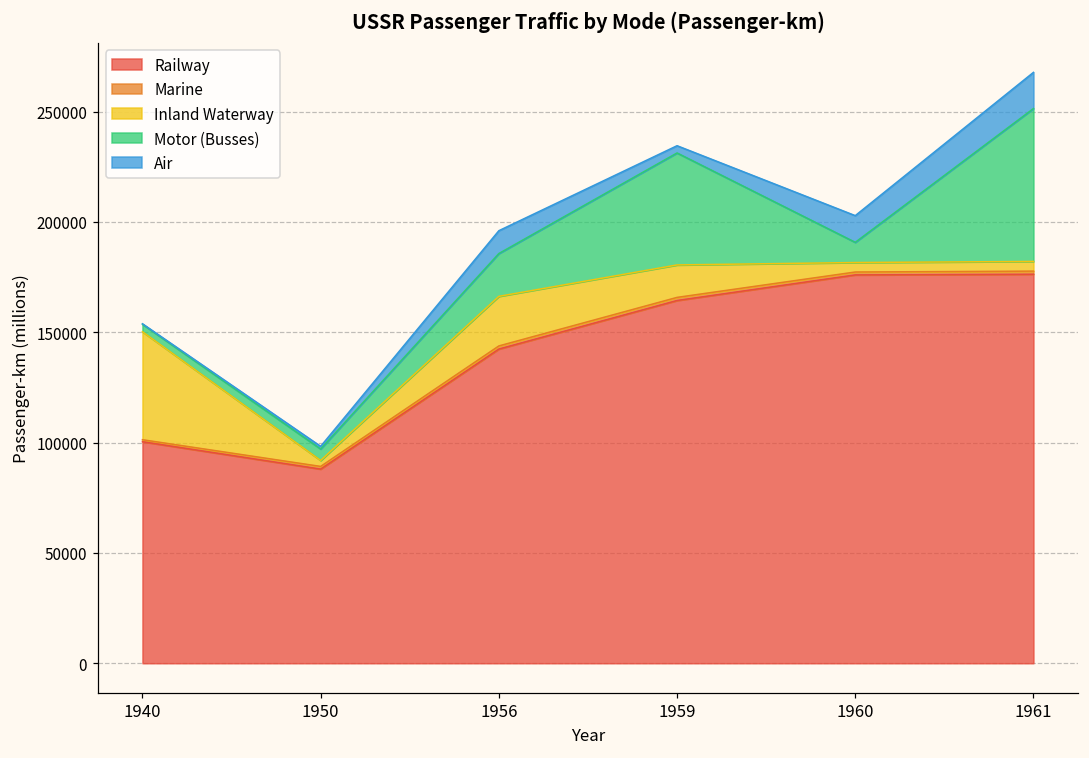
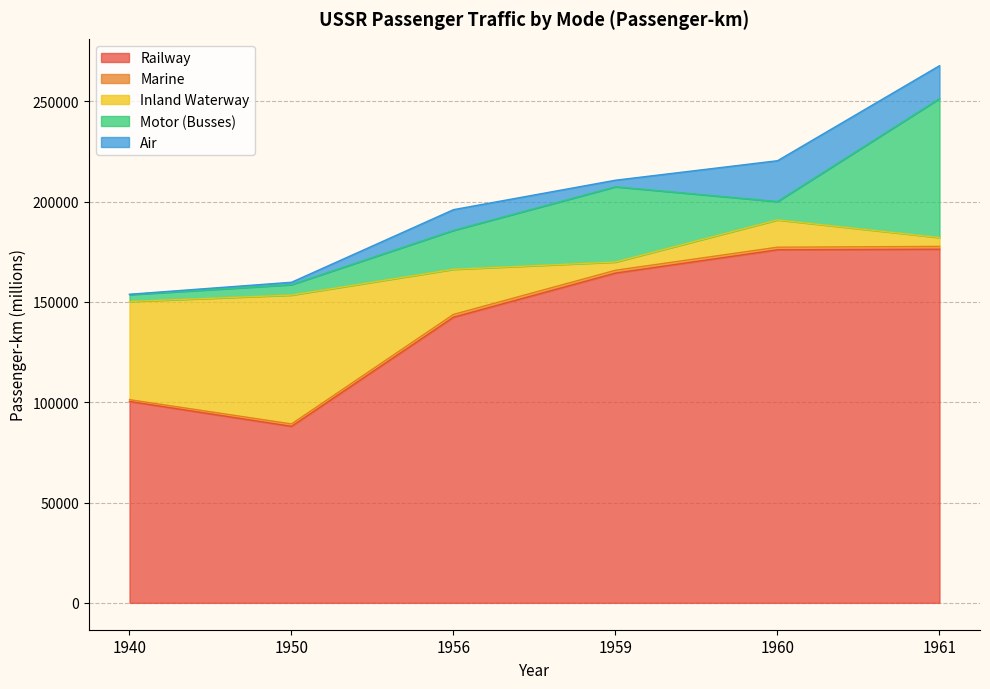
Inland Waterway, 1950: 3000 -> 64000
Inland Waterway, 1959: 15000 -> 4000
Motor (Busses), 1959: 51000 -> 38000
Inland Waterway, 1960: 4000 -> 14000
Air, 1960: 12000 -> 20000
